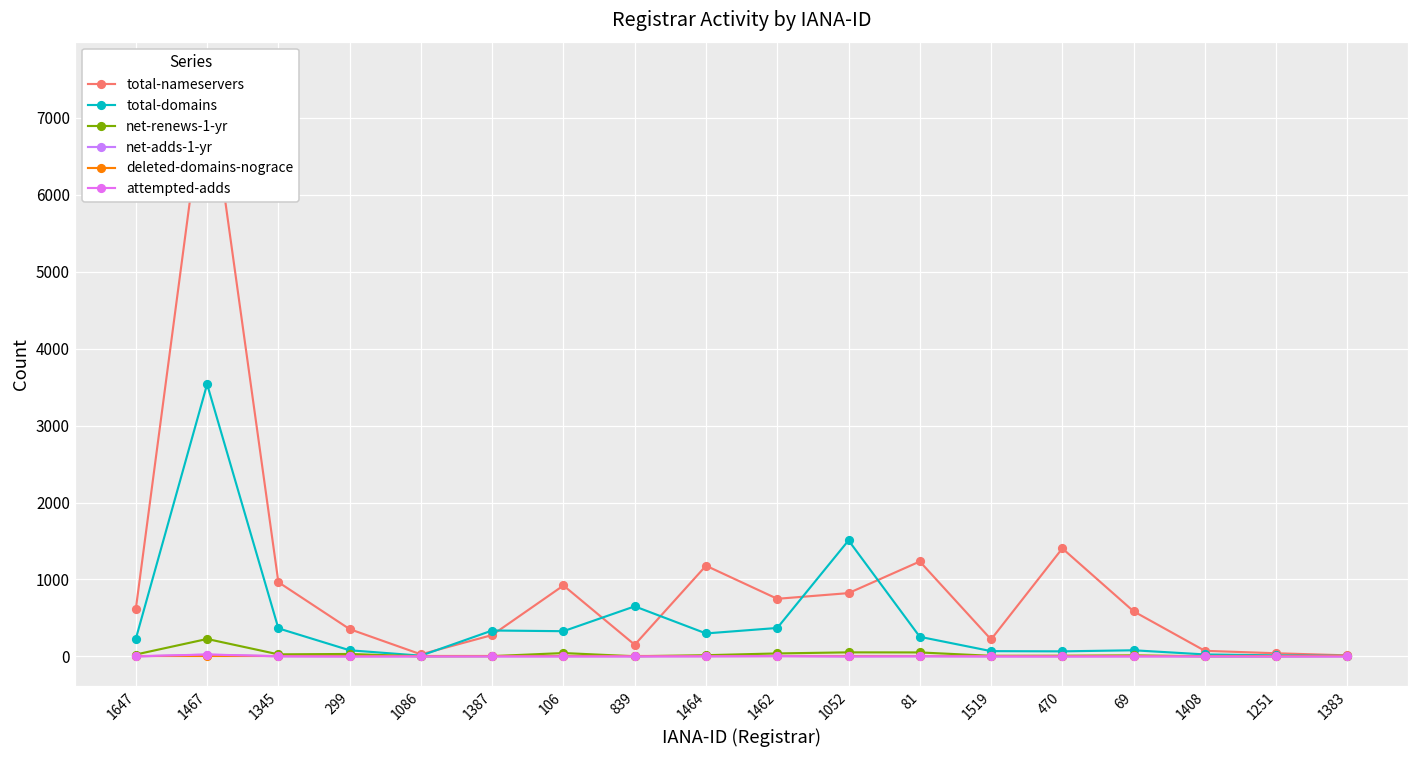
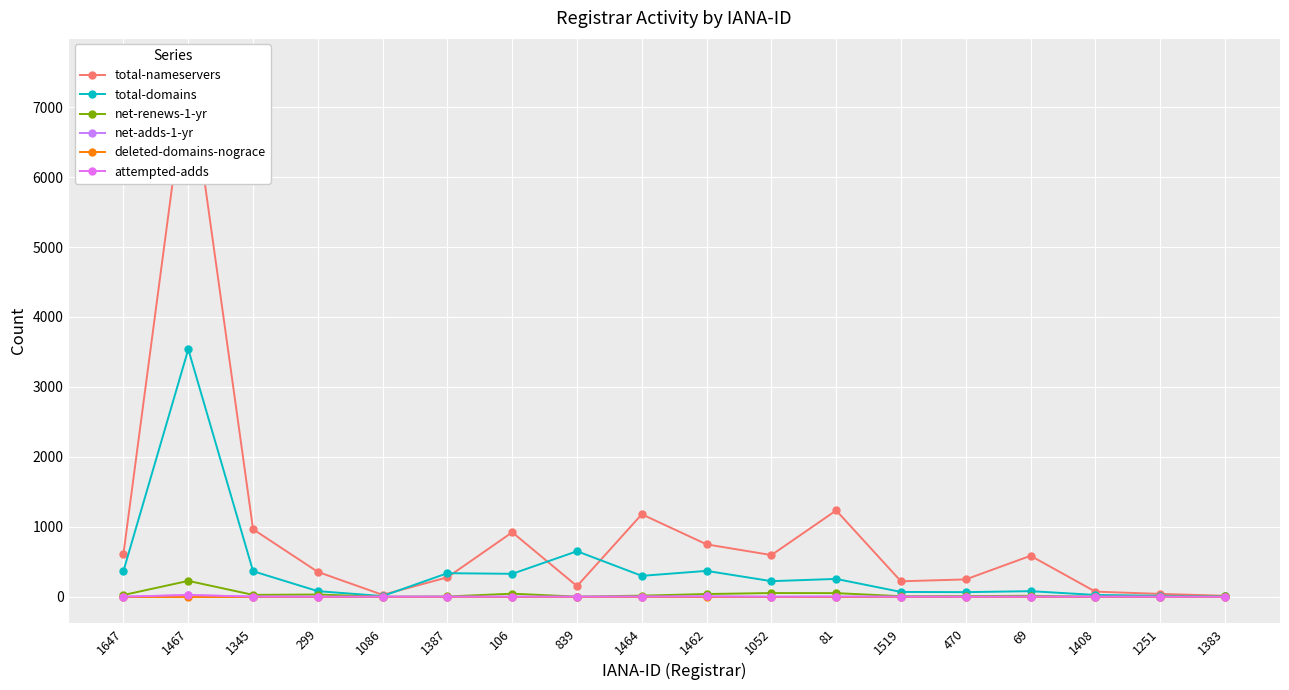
total-domains, 1647: 200 -> 400
total-nameservers, 1052: 800 -> 600
total-domains, 1052: 1500 -> 200
total-nameservers, 470: 1400 -> 200
